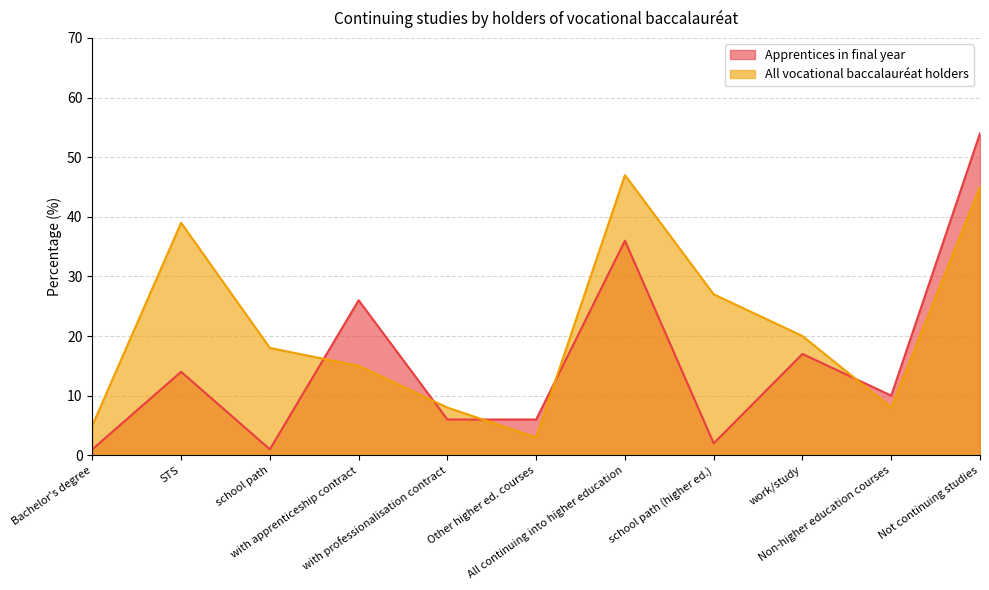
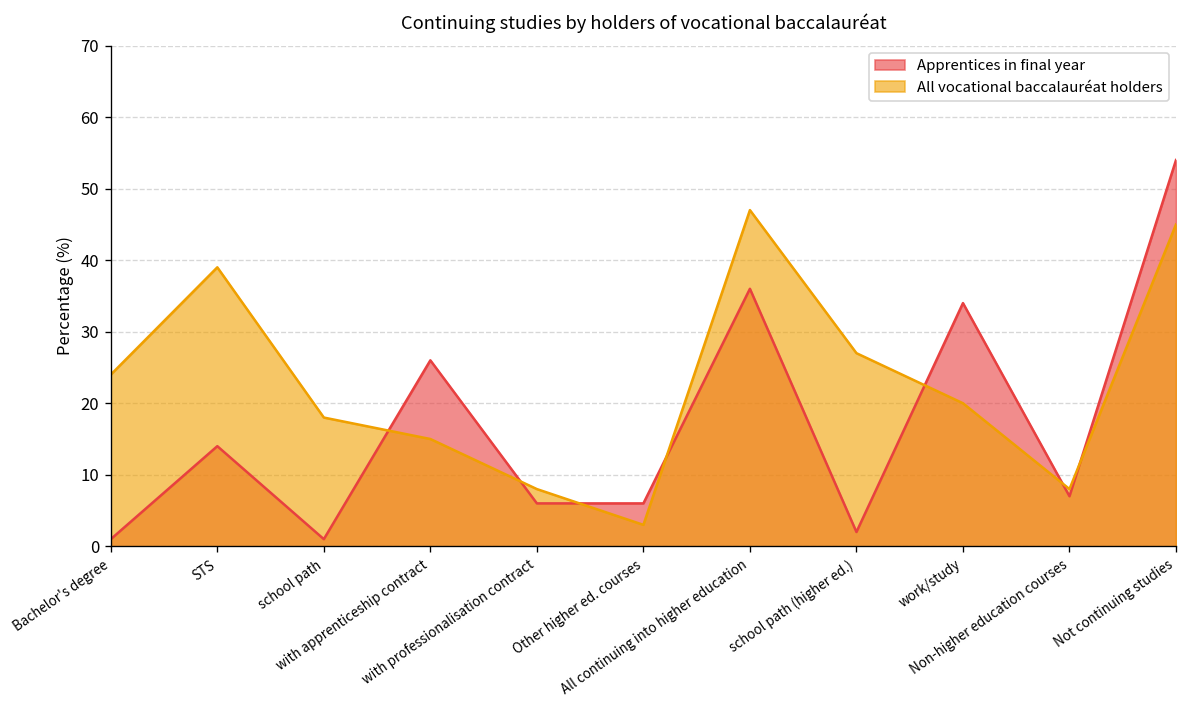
All vocational baccalauréat holders, Bachelor's degree: 5 -> 24
Apprentices in final year, work/study: 17 -> 34
Apprentices in final year, Non-higher education courses: 10 -> 7
